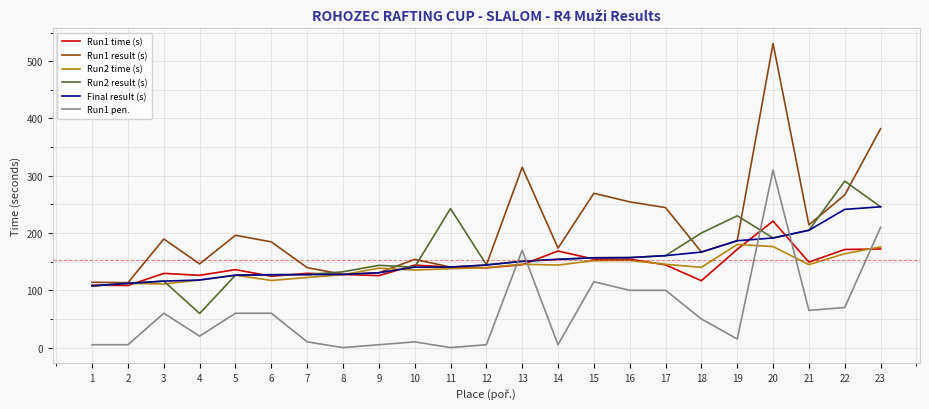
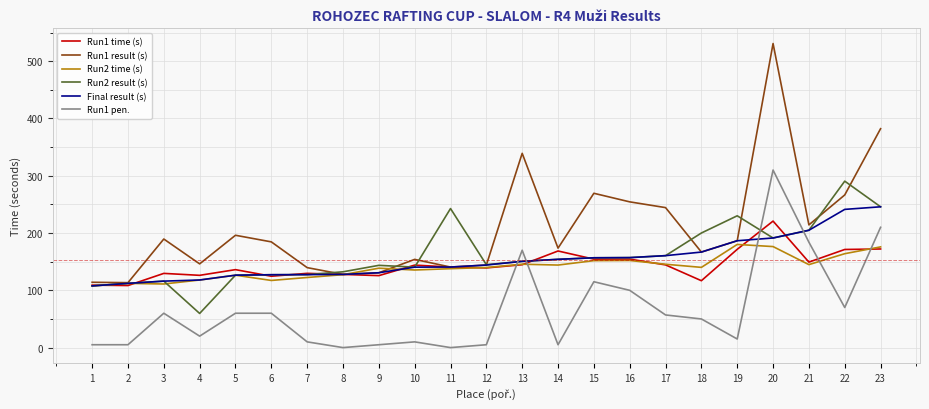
Run1 result (s), 13: 310 -> 340
Run1 pen., 17: 100 -> 60
Run1 pen., 21: 70 -> 180
